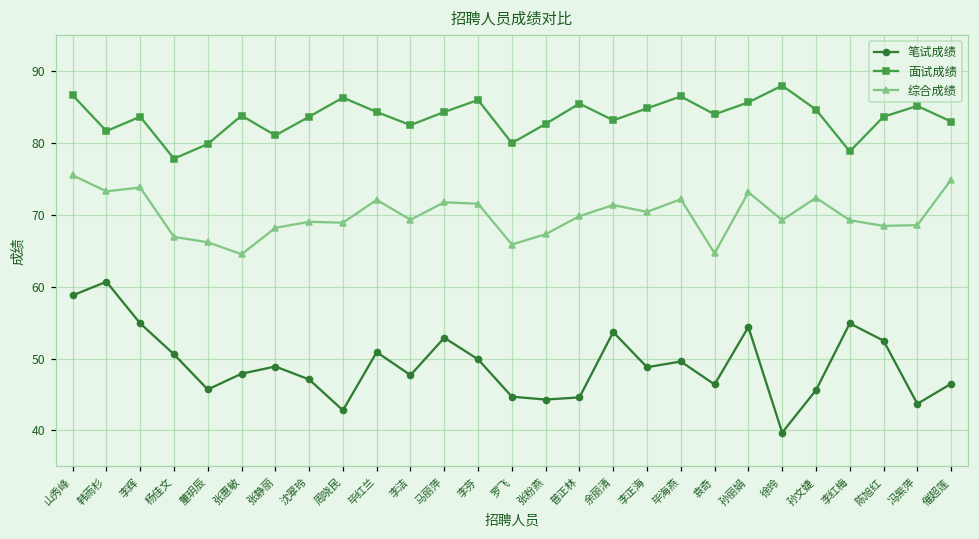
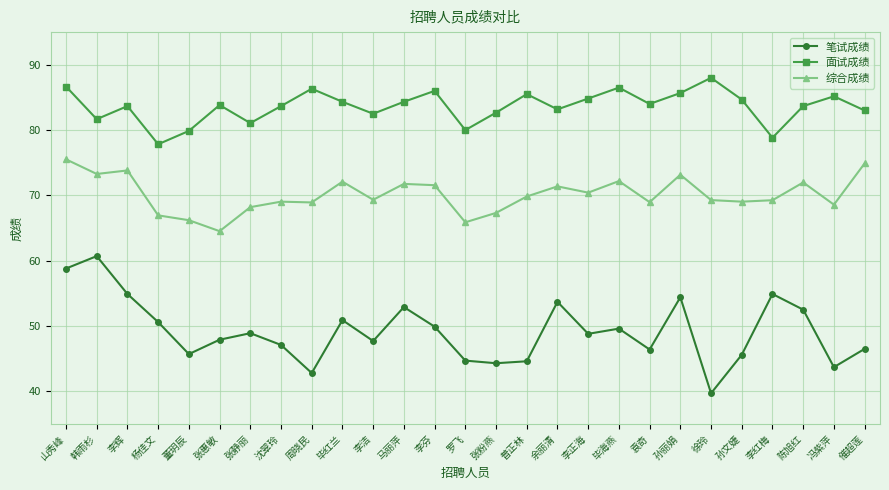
综合成绩, 袁奇: 65 -> 69
综合成绩, 孙文婕: 72 -> 69
综合成绩, 陈旭红: 68 -> 72
